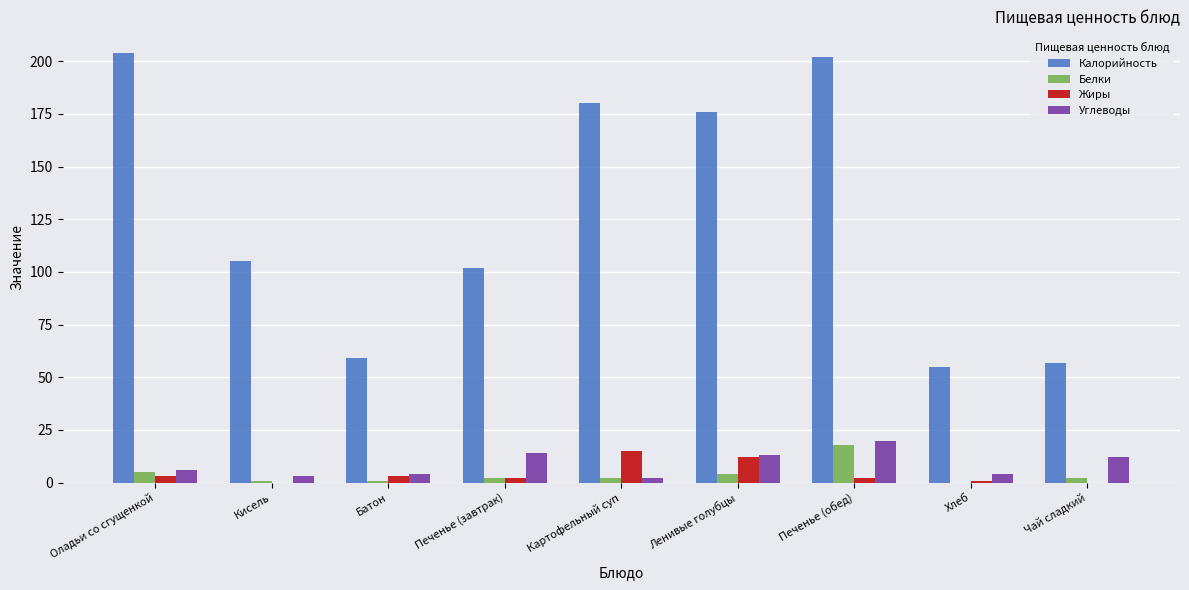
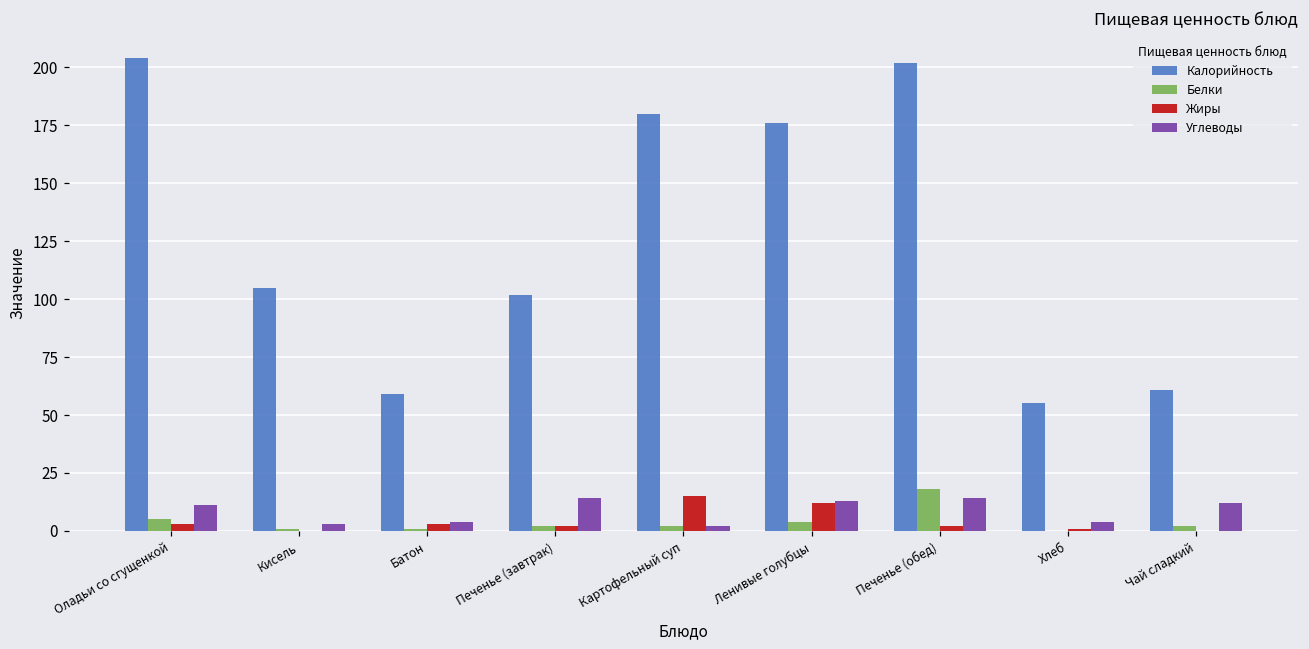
Углеводы, Оладьи со сгущенкой: 6 -> 11
Углеводы, Печенье (обед): 20 -> 14
Калорийность, Чай сладкий: 57 -> 61
